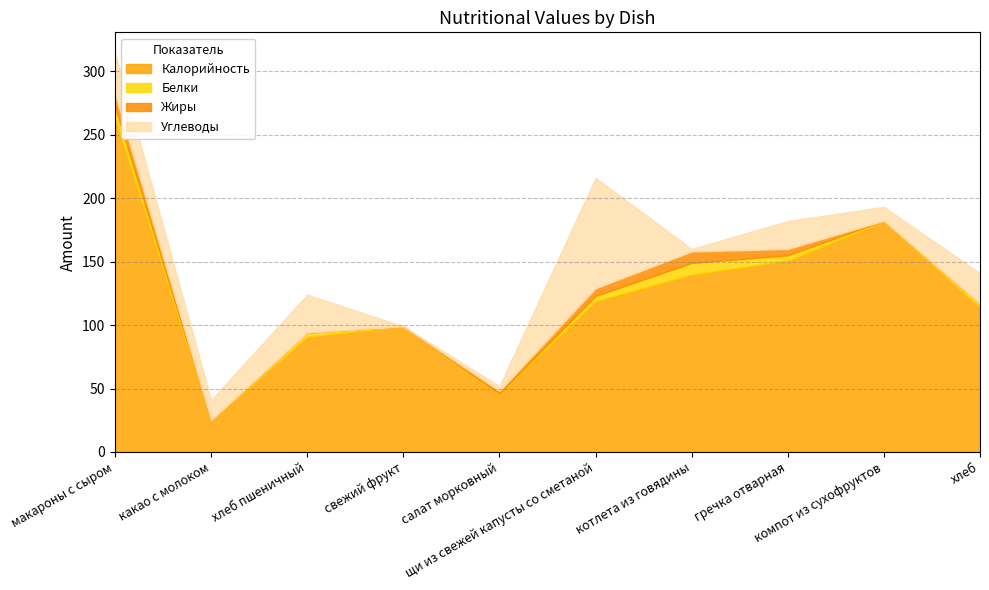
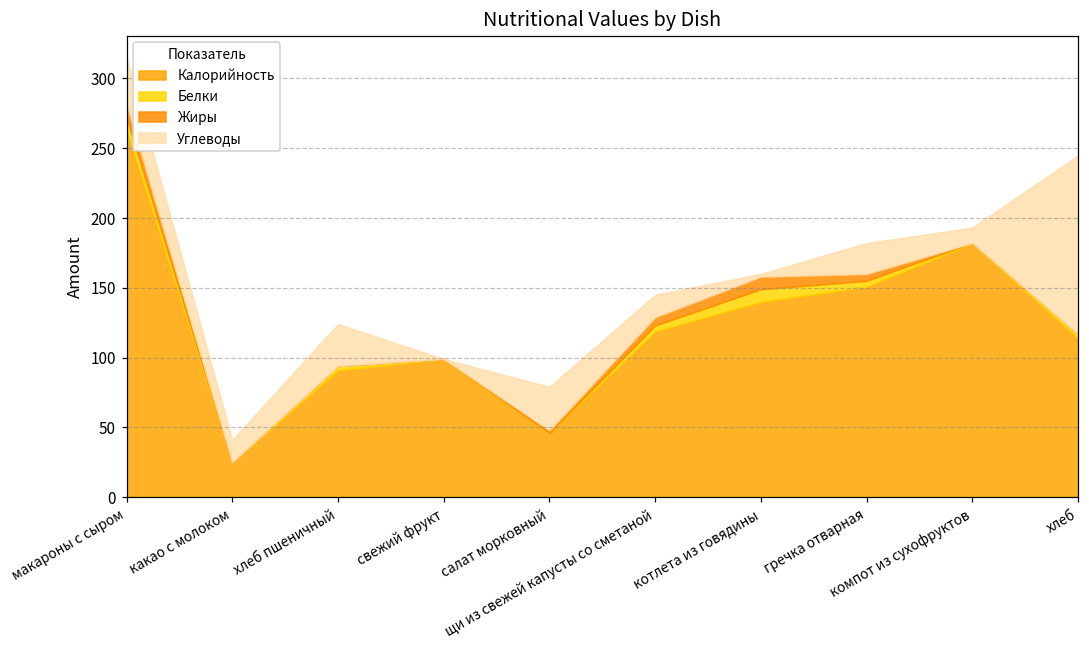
Углеводы, салат морковный: 4 -> 31
Углеводы, щи из свежей капусты со сметаной: 87 -> 16
Углеводы, хлеб: 24 -> 128
